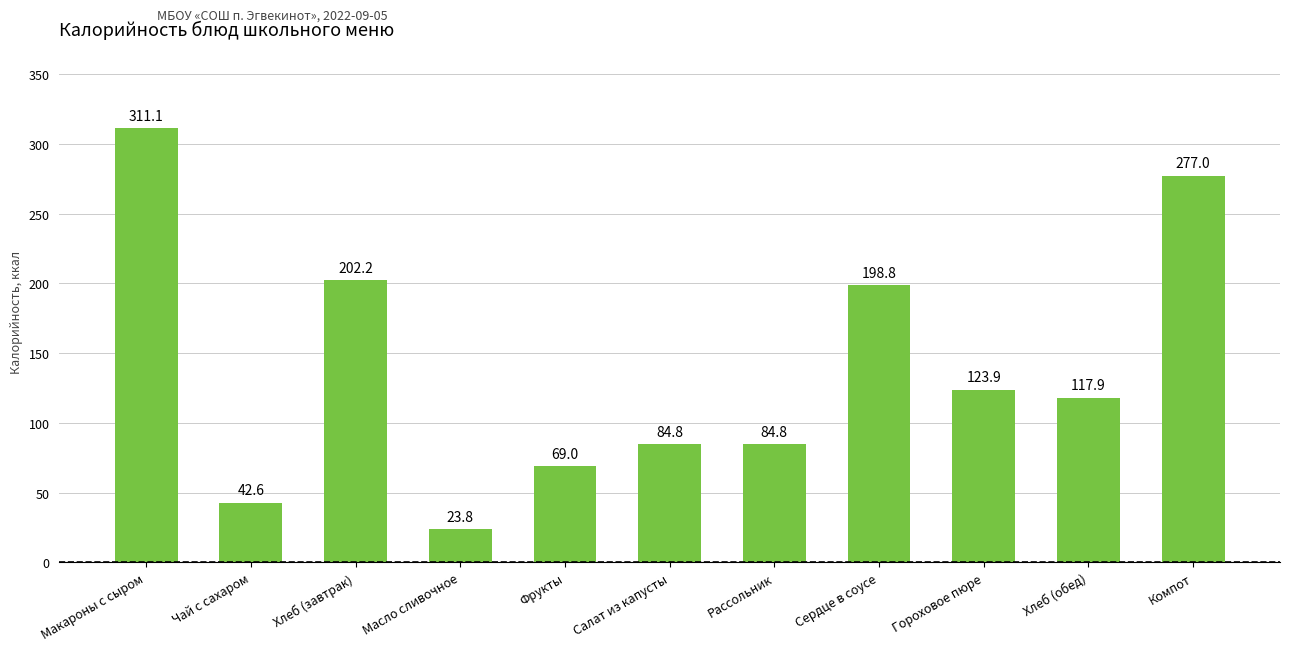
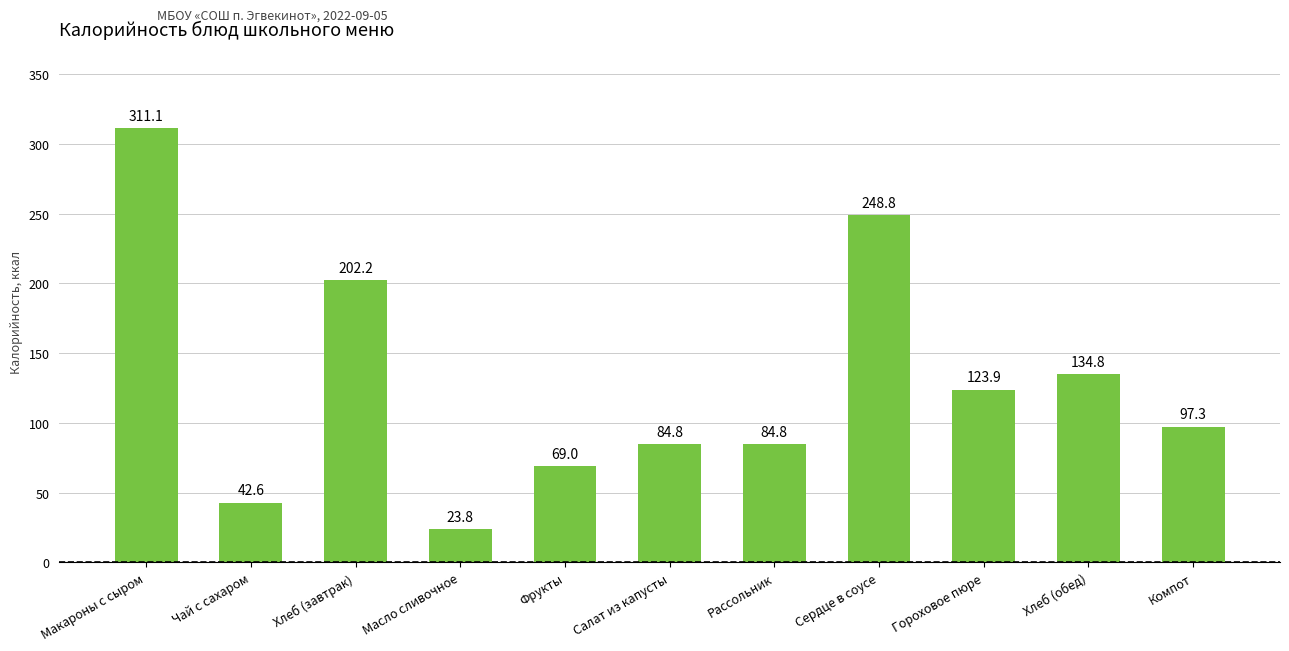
Сердце в соусе: 198.8 -> 248.8
Хлеб (обед): 117.9 -> 134.8
Компот: 277.0 -> 97.3
